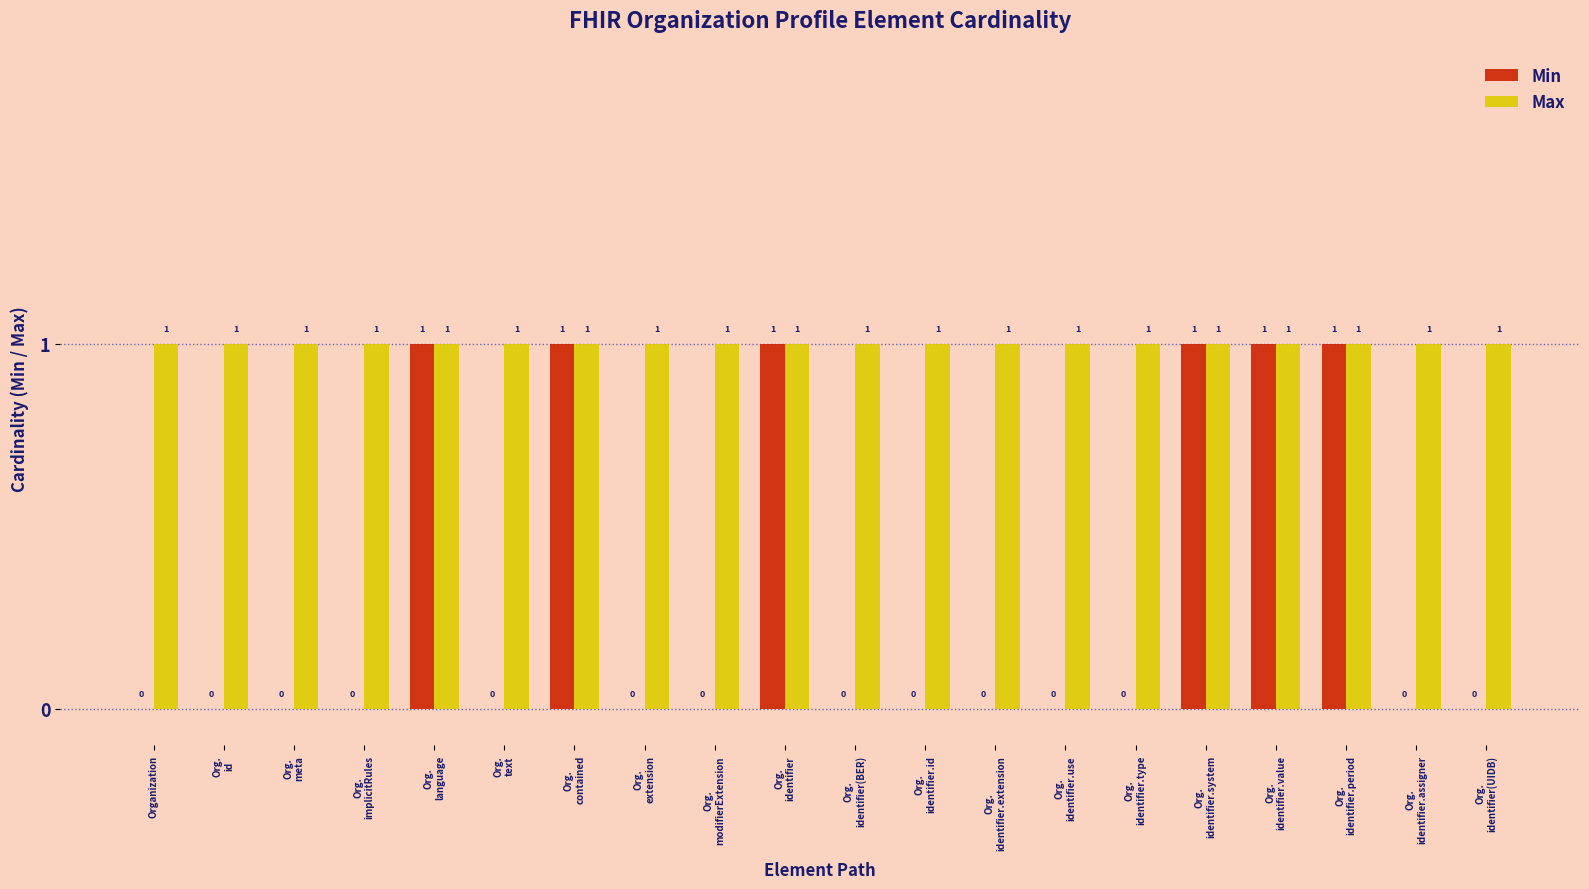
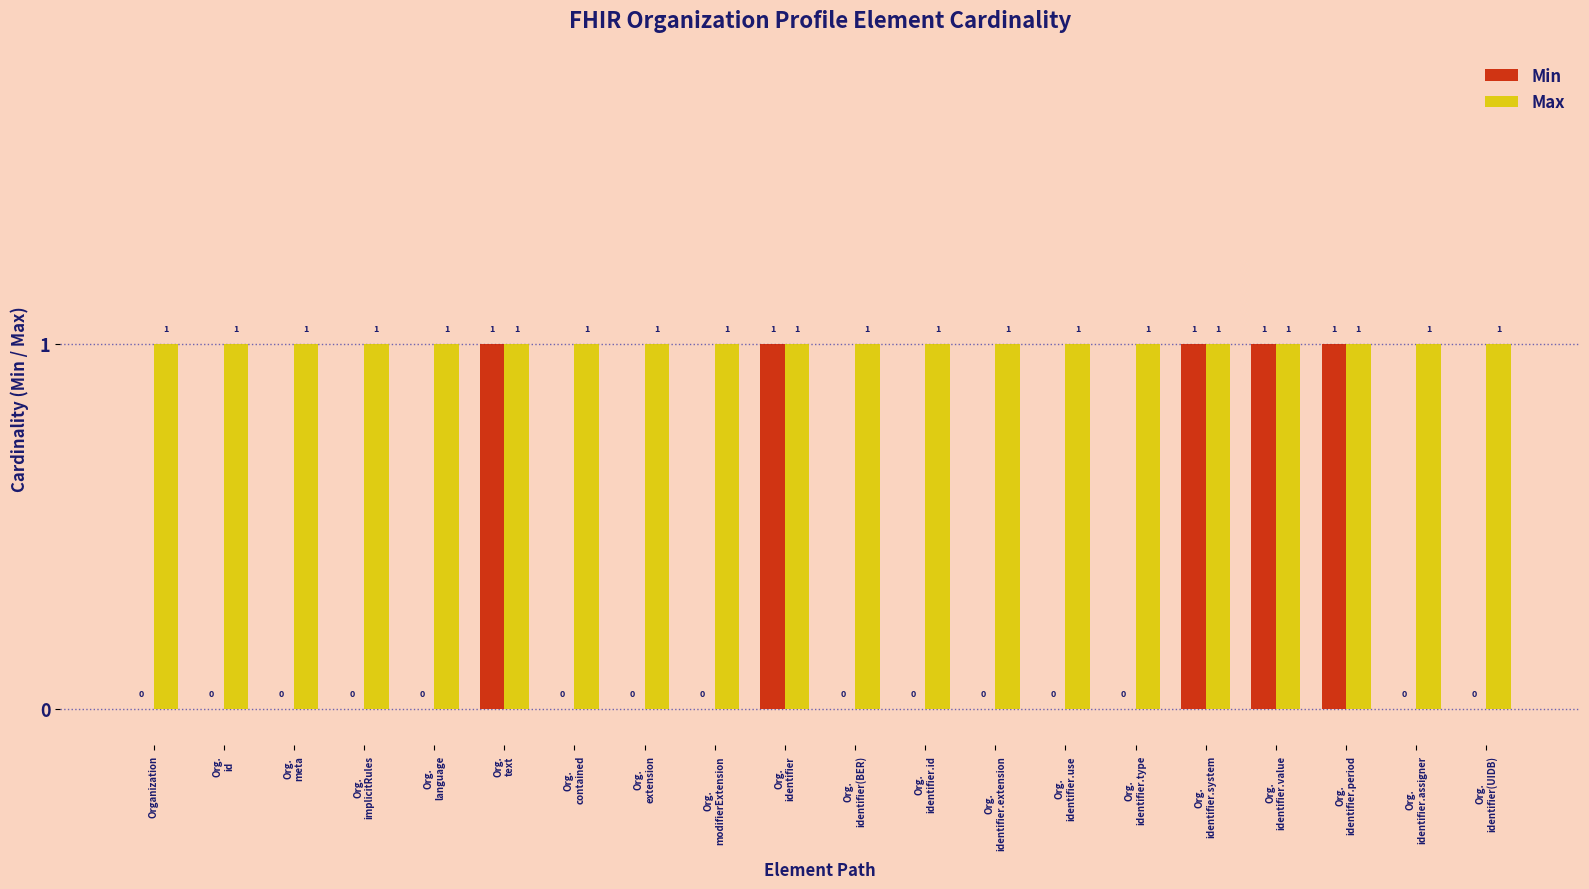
Min, Org. language: 1 -> 0
Min, Org. text: 0 -> 1
Min, Org. contained: 1 -> 0
